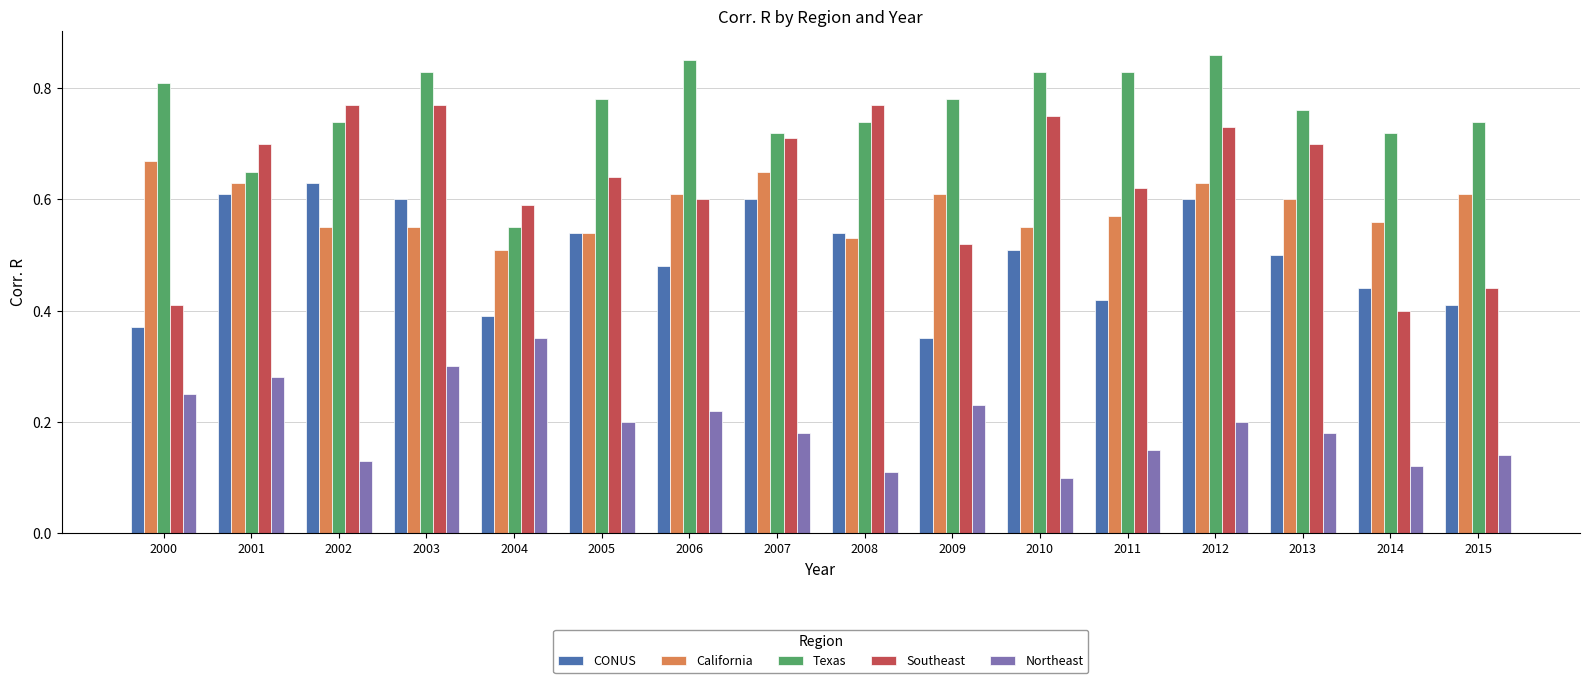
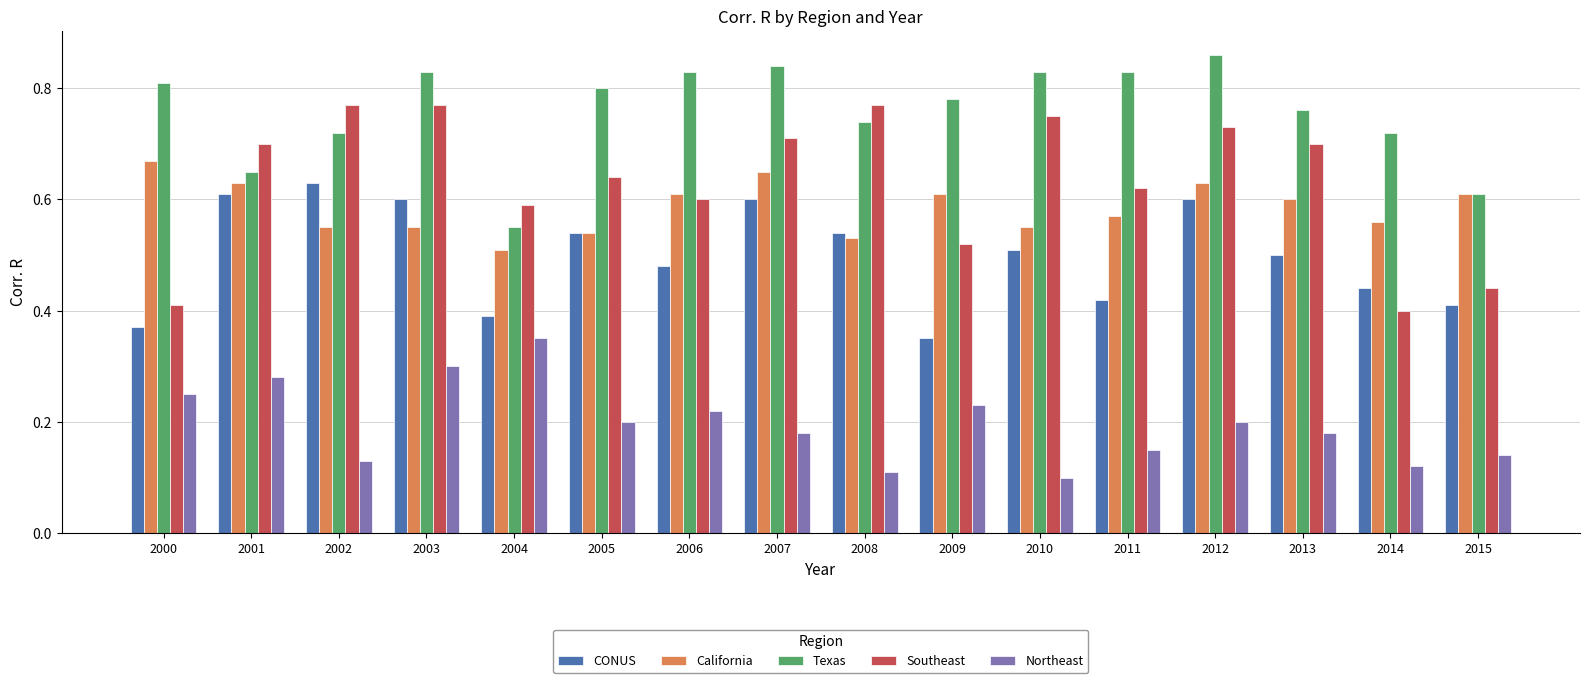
Texas, 2002: 0.74 -> 0.72
Texas, 2005: 0.78 -> 0.80
Texas, 2006: 0.85 -> 0.83
Texas, 2007: 0.72 -> 0.84
Texas, 2015: 0.74 -> 0.61
